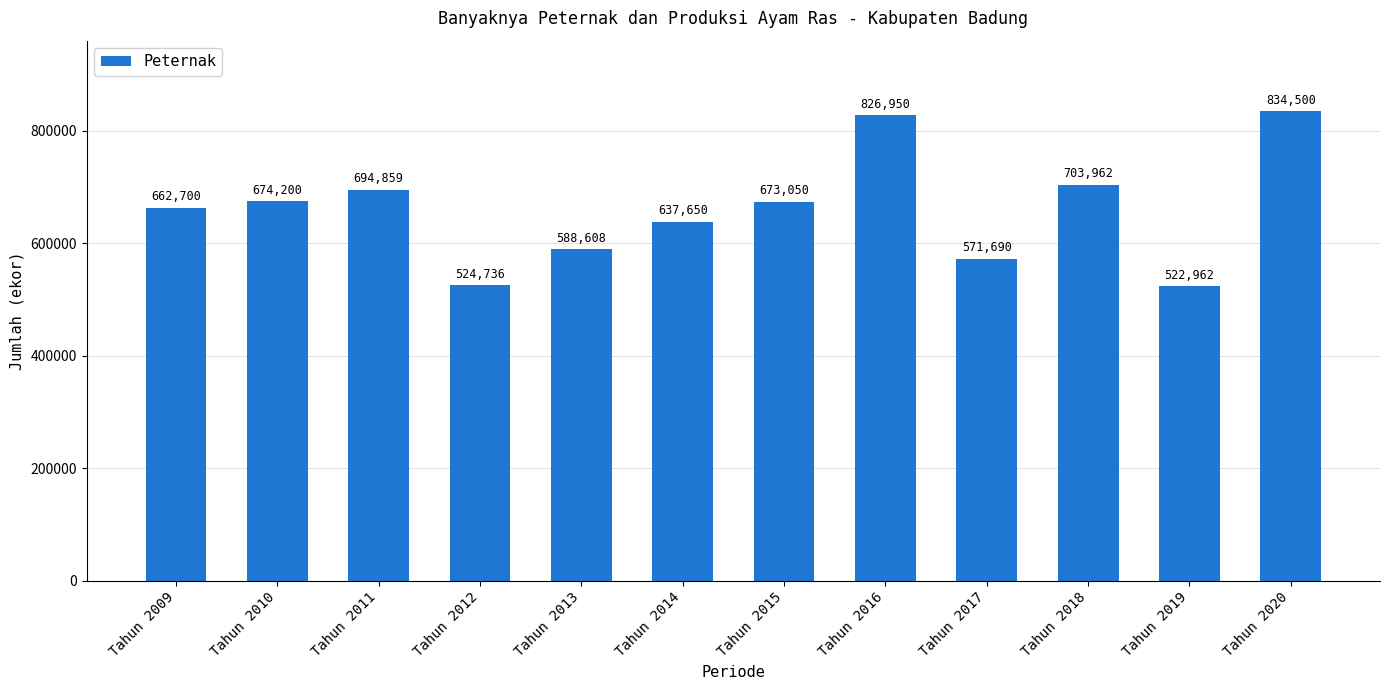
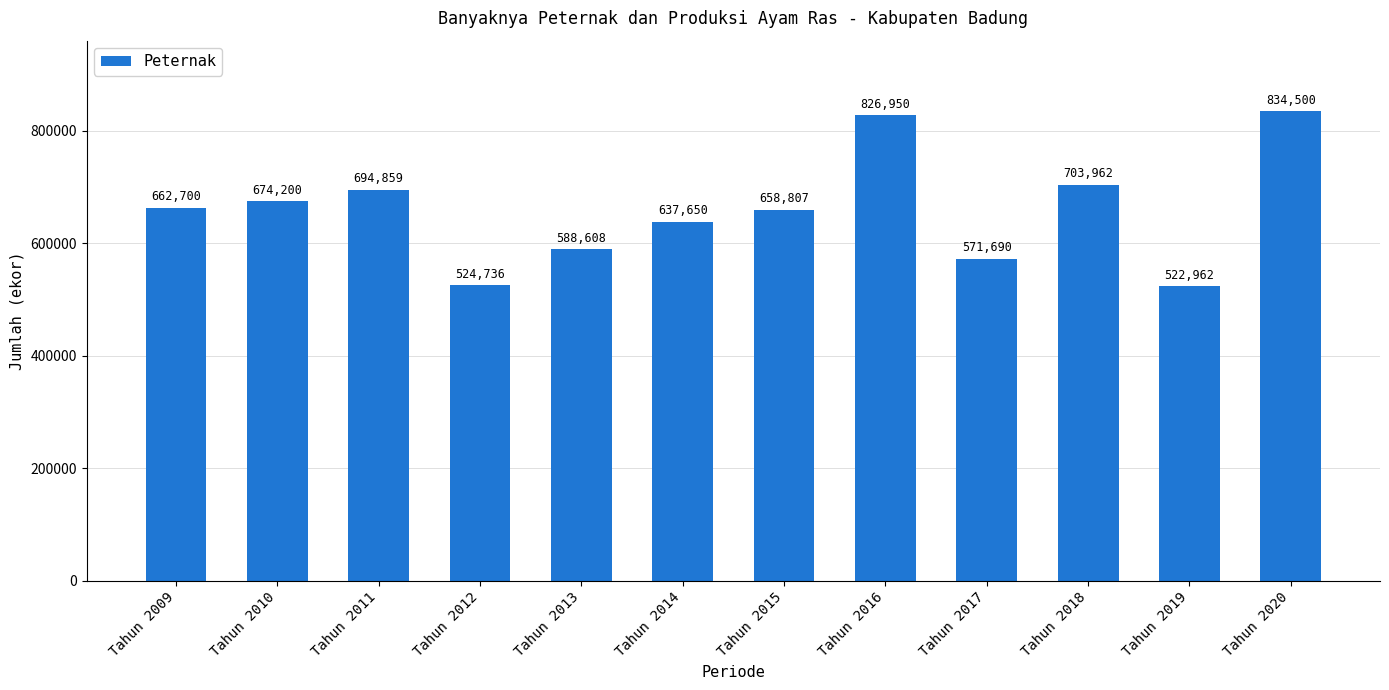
Tahun 2015: 673,050 -> 658,807
